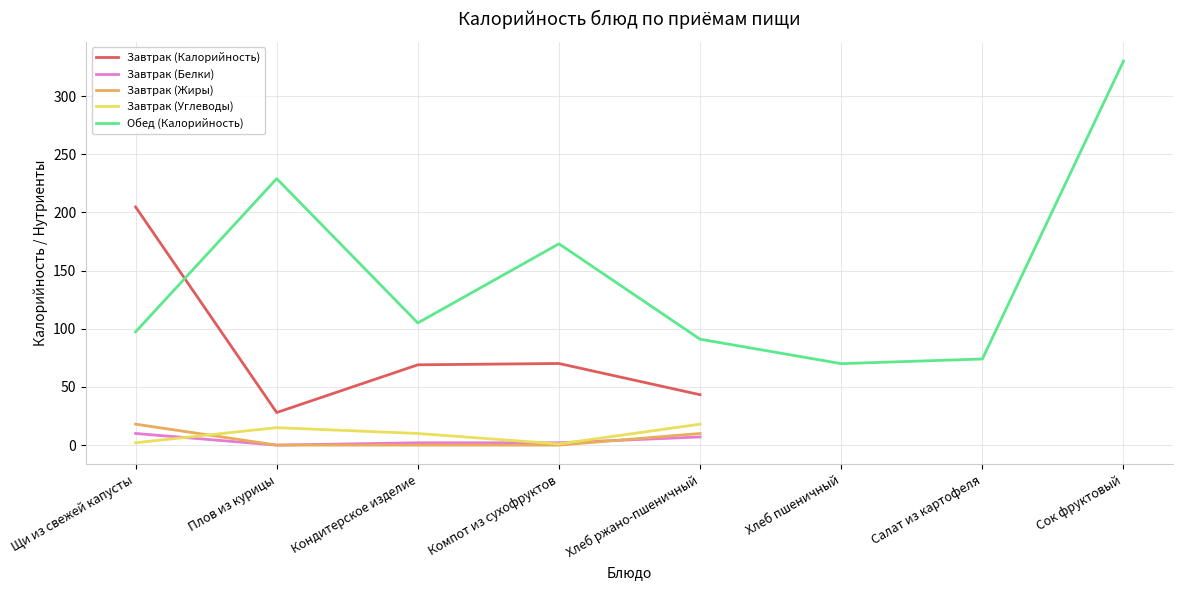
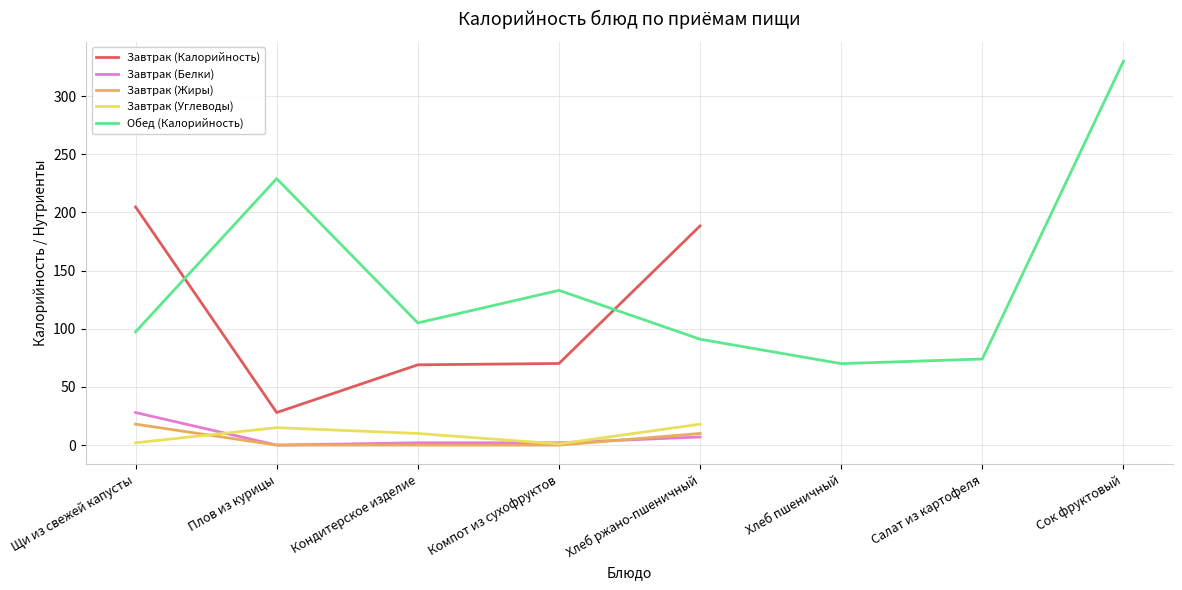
Завтрак (Белки), Щи из свежей капусты: 10 -> 28
Обед (Калорийность), Компот из сухофруктов: 173 -> 133
Завтрак (Калорийность), Хлеб ржано-пшеничный: 43 -> 188
